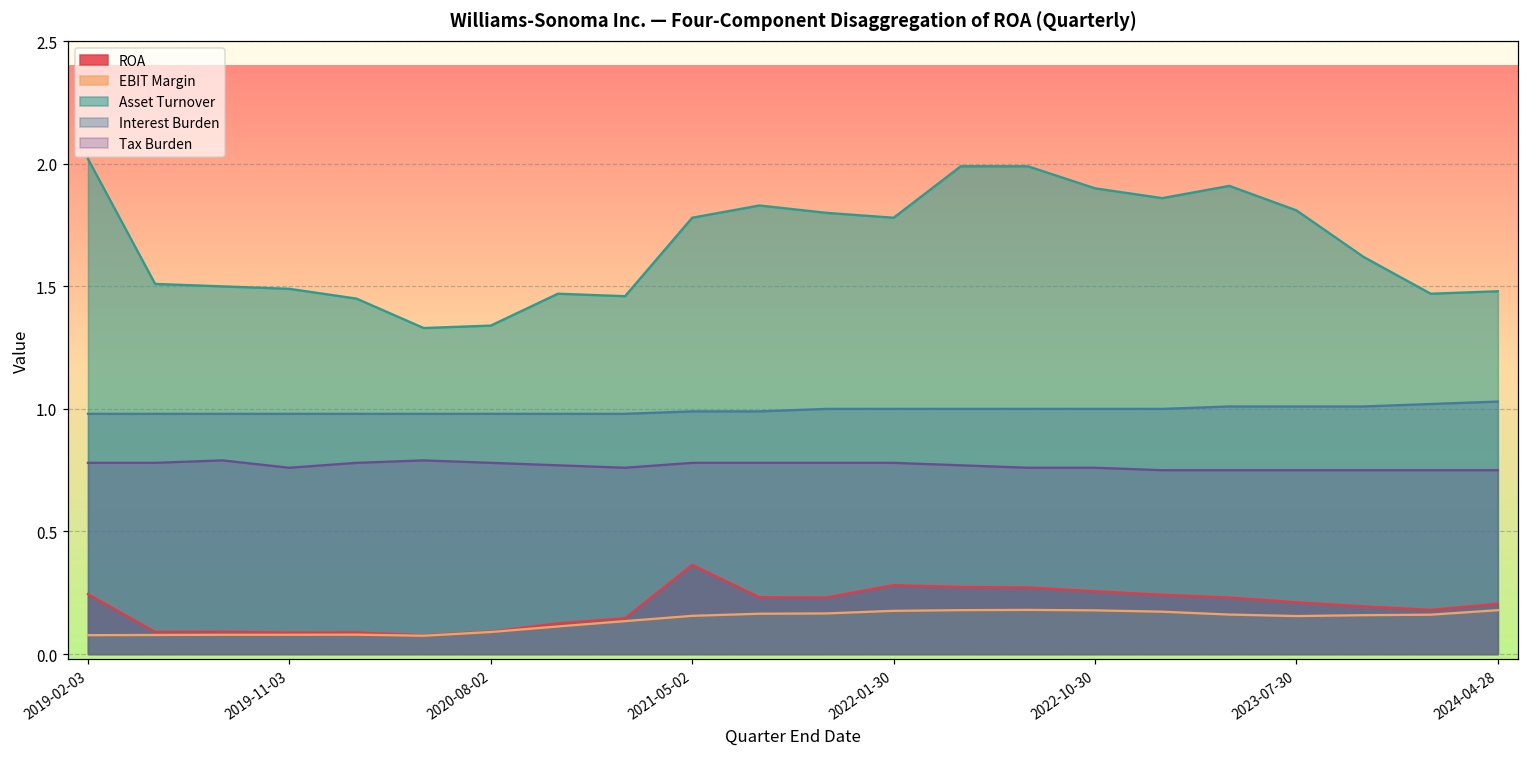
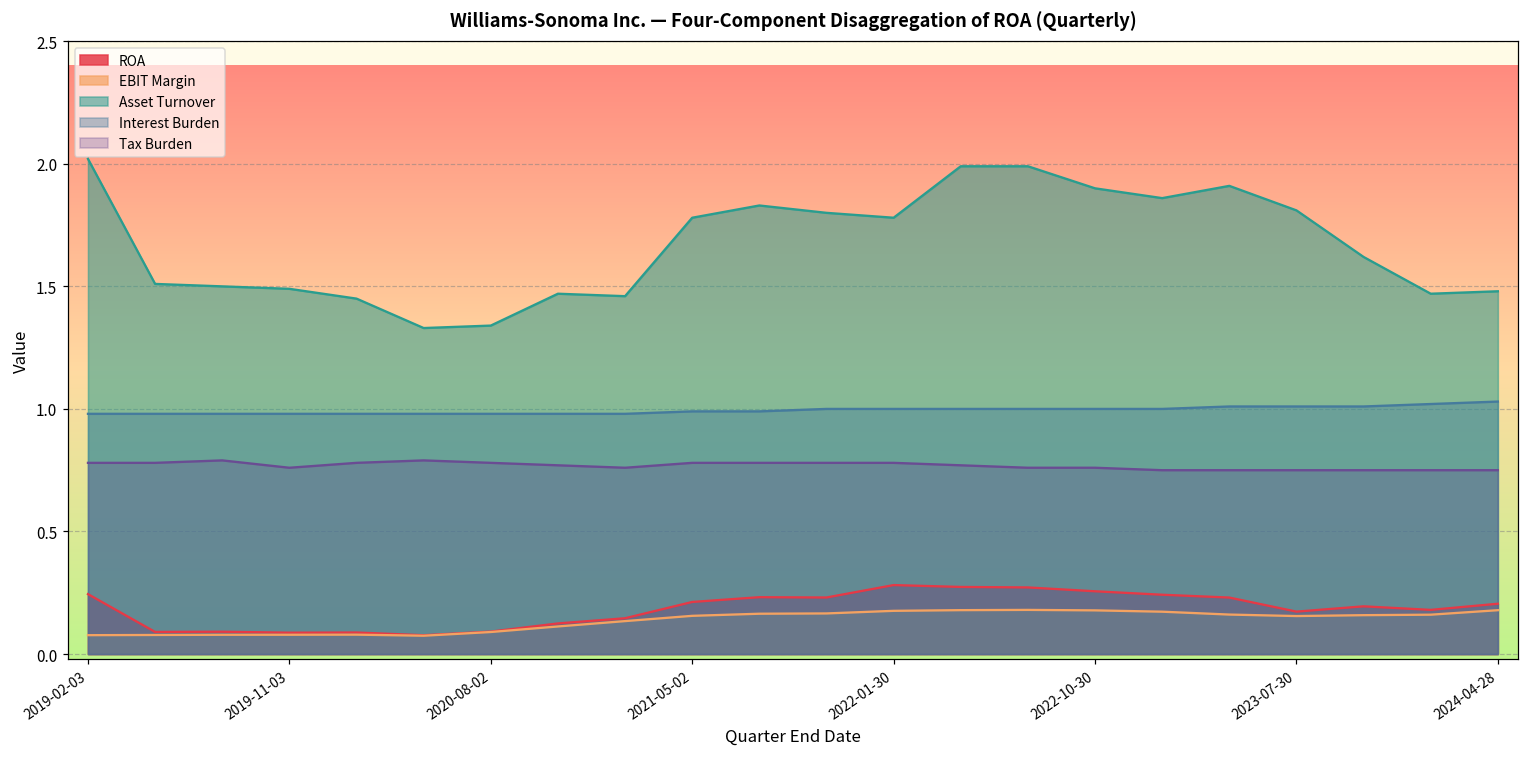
ROA, 2021-05-02: 0.36 -> 0.21
ROA, 2023-07-30: 0.21 -> 0.17
